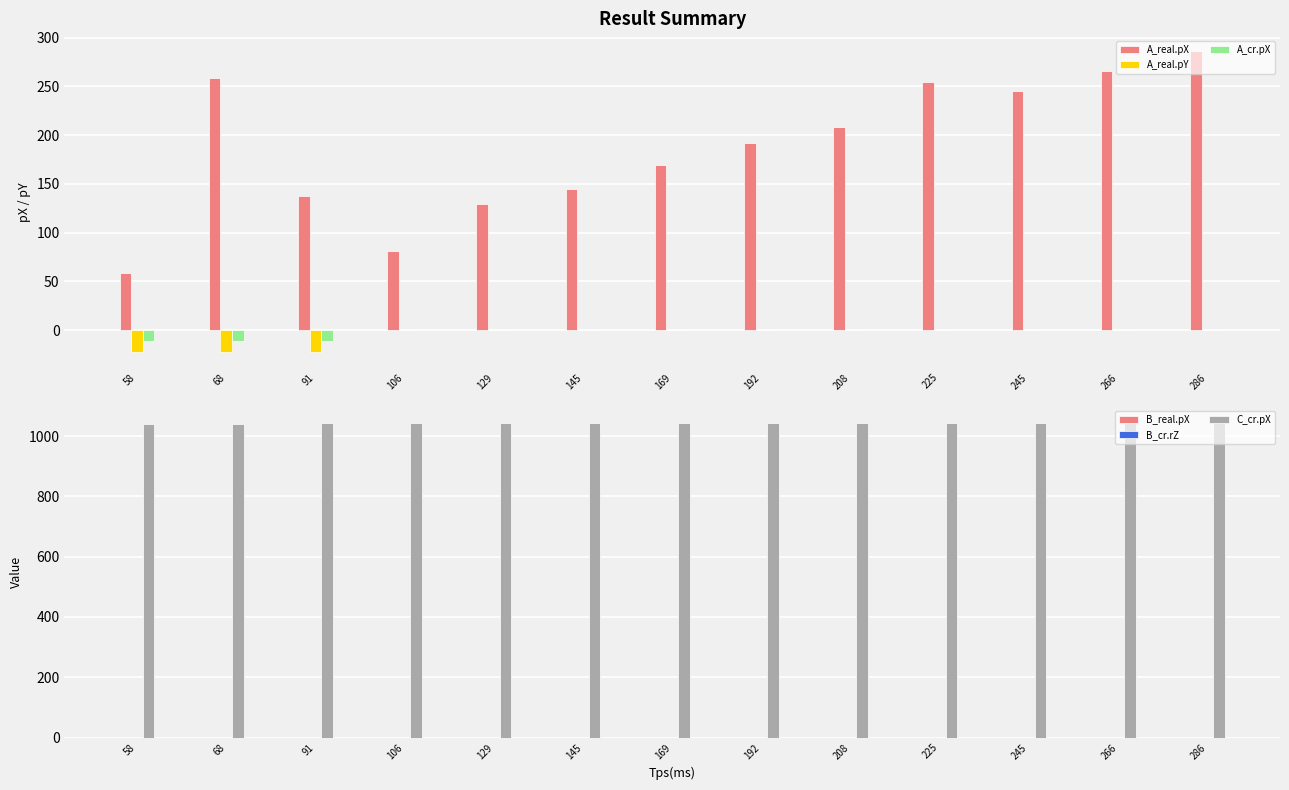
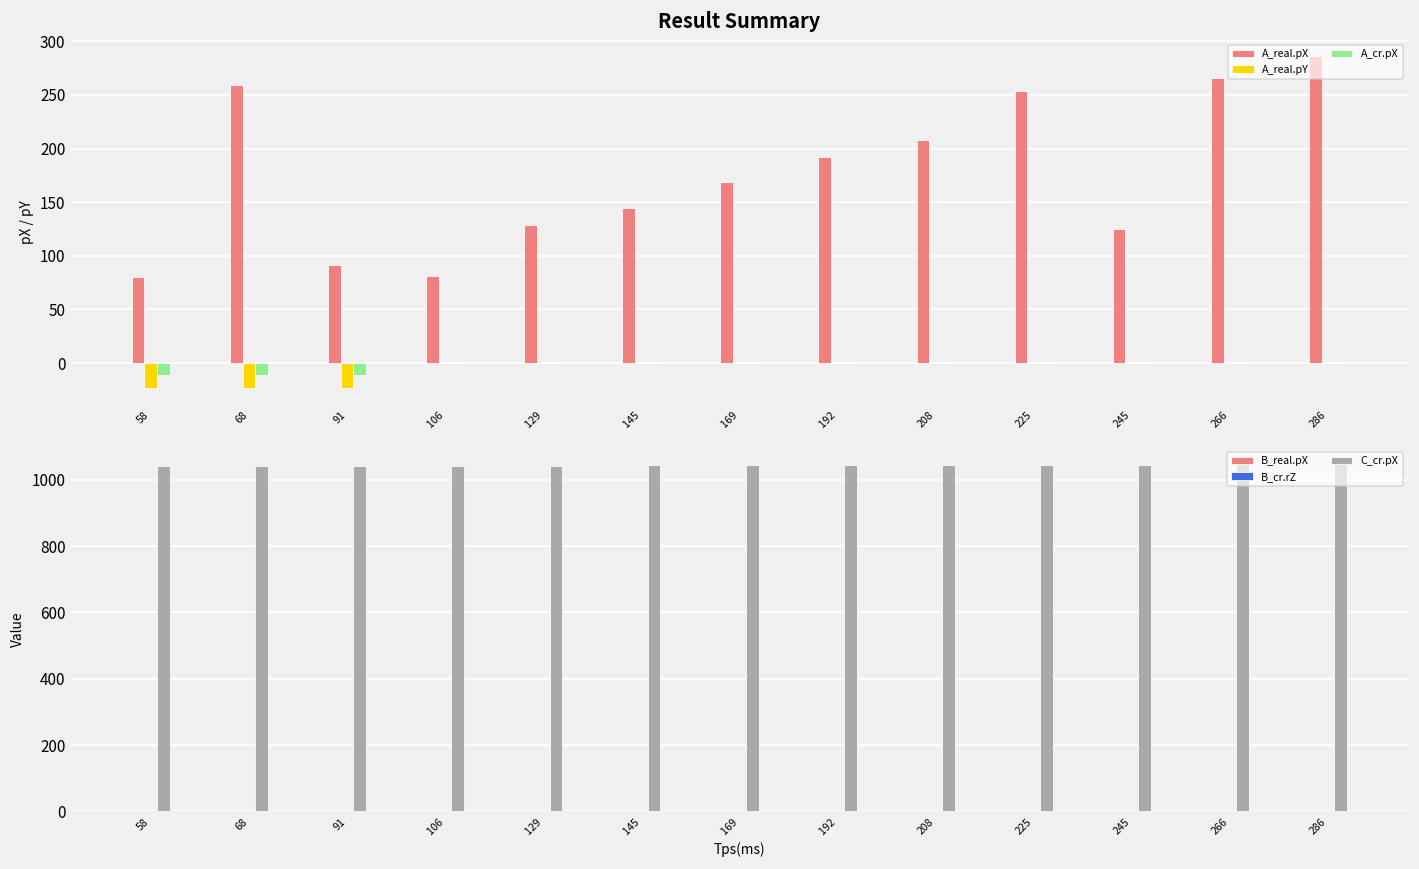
Result Summary, A_real.pX, 58: 60 -> 80
Result Summary, A_real.pX, 91: 140 -> 90
Result Summary, A_real.pX, 245: 250 -> 130
